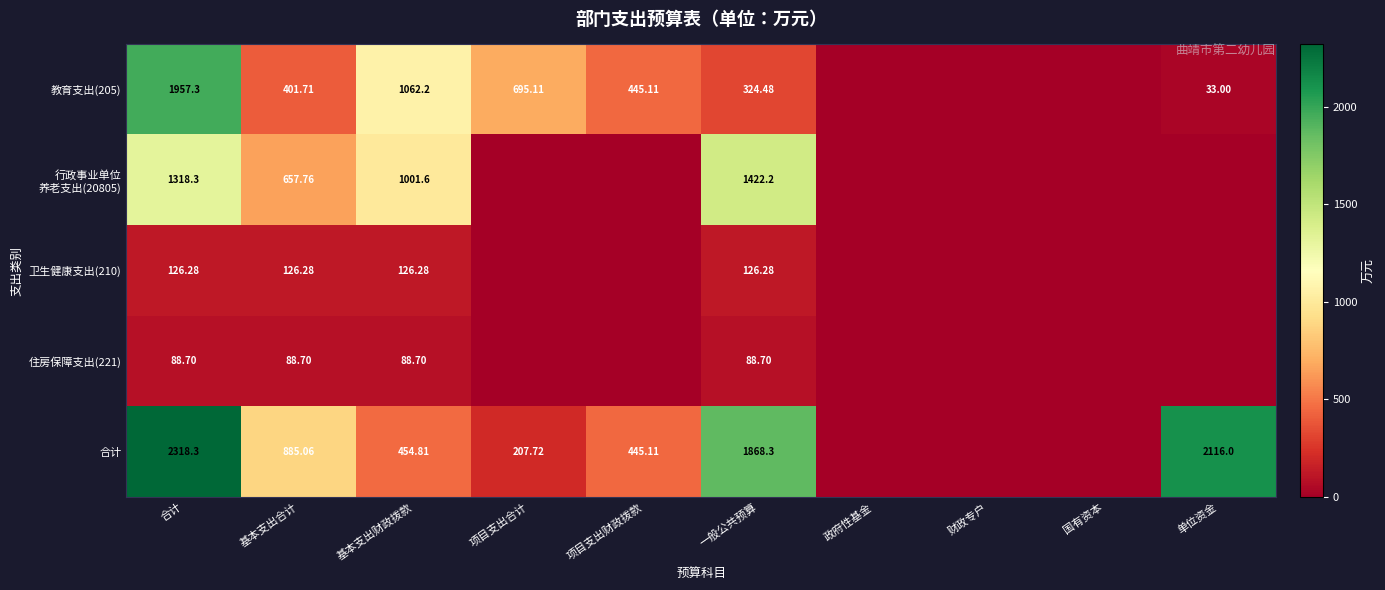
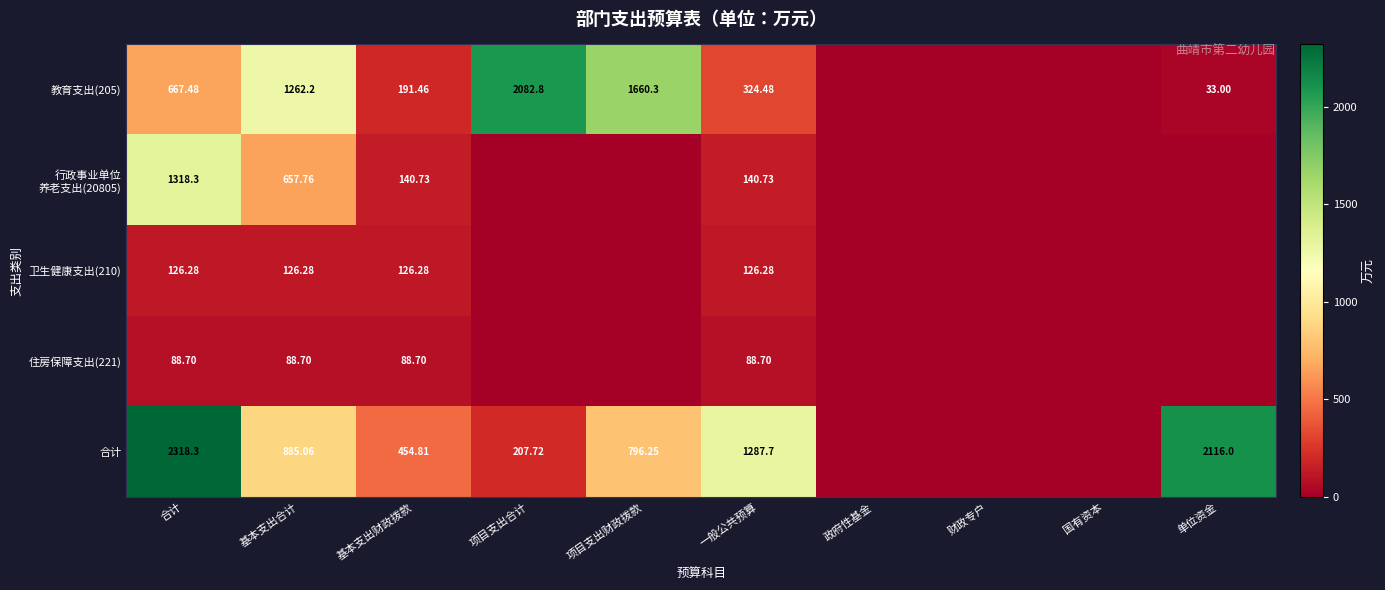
教育支出(205), 合计: 1957.3 -> 667.48
教育支出(205), 基本支出合计: 401.71 -> 1262.2
教育支出(205), 基本支出财政拨款: 1062.2 -> 191.46
教育支出(205), 项目支出合计: 695.11 -> 2082.8
教育支出(205), 项目支出财政拨款: 445.11 -> 1660.3
行政事业单位 养老支出(20805), 基本支出财政拨款: 1001.6 -> 140.73
行政事业单位 养老支出(20805), 一般公共预算: 1422.2 -> 140.73
合计, 项目支出财政拨款: 445.11 -> 796.25
合计, 一般公共预算: 1868.3 -> 1287.7
